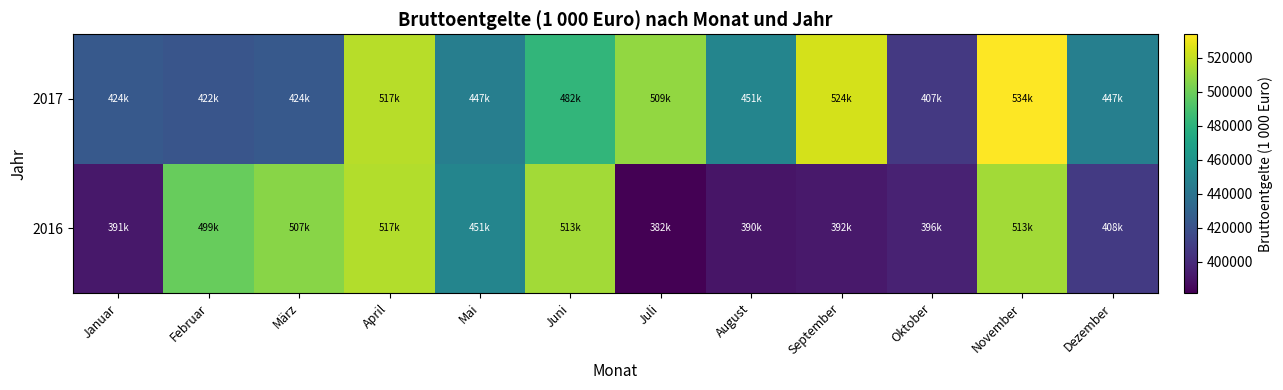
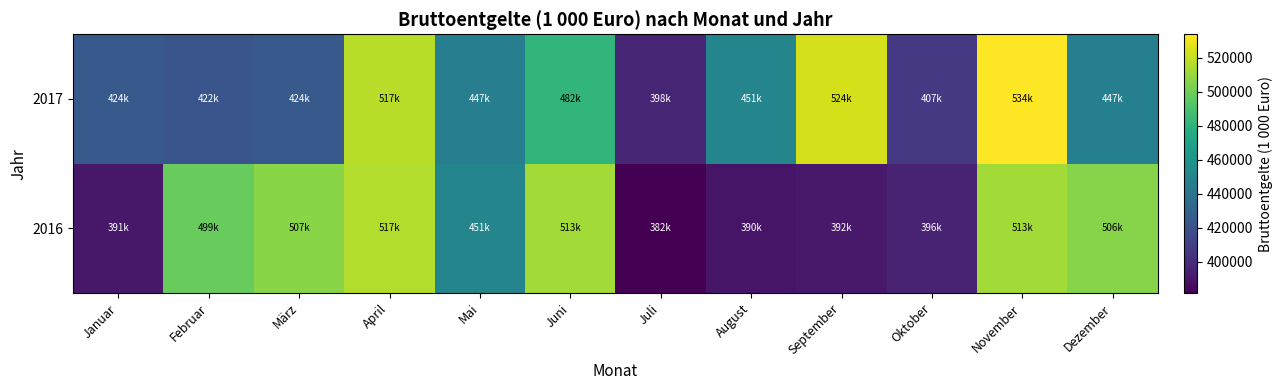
2017, Juli: 509k -> 398k
2016, Dezember: 408k -> 506k
